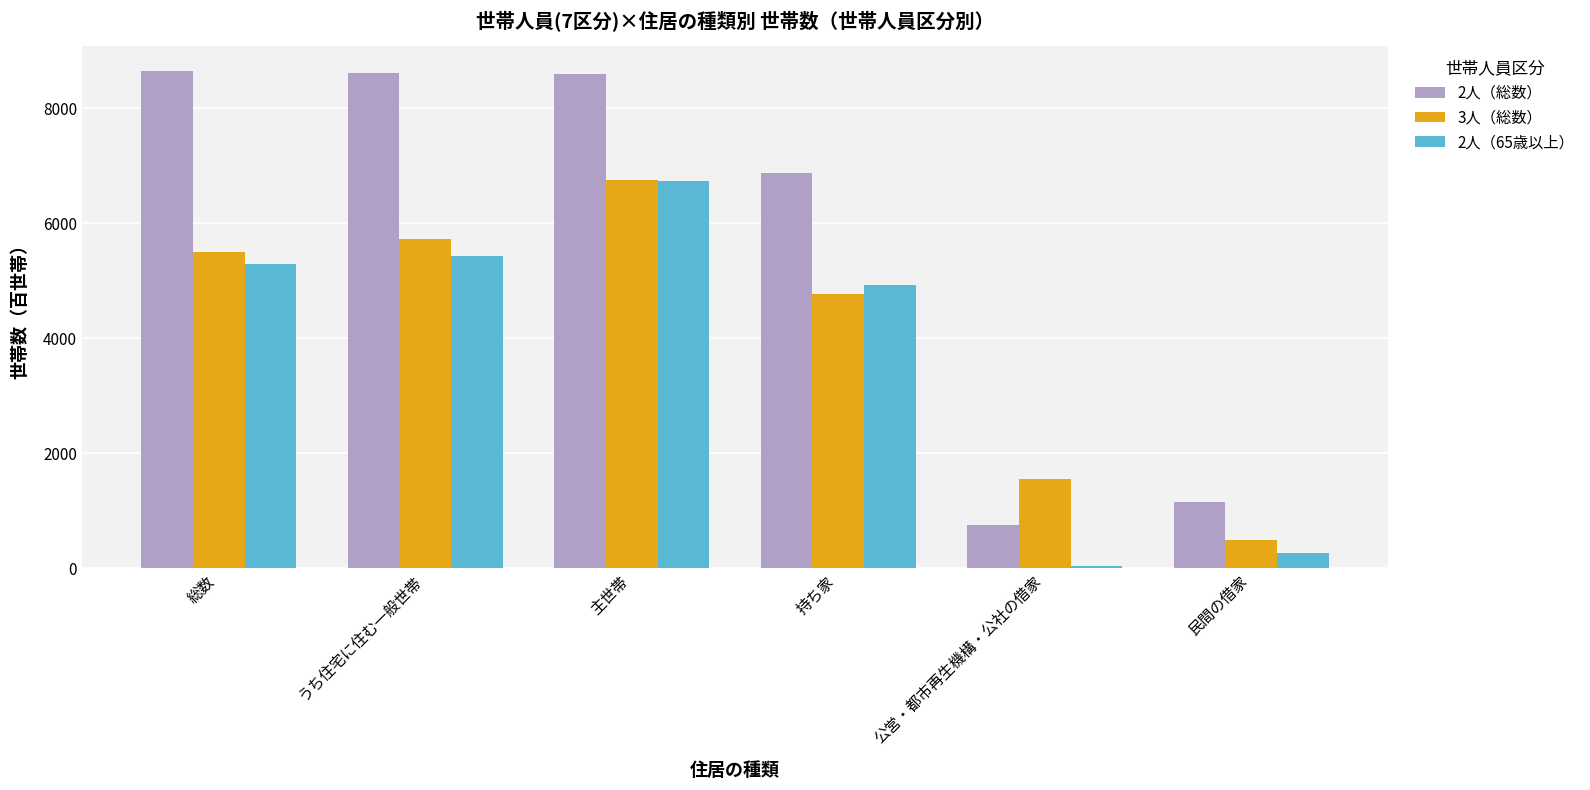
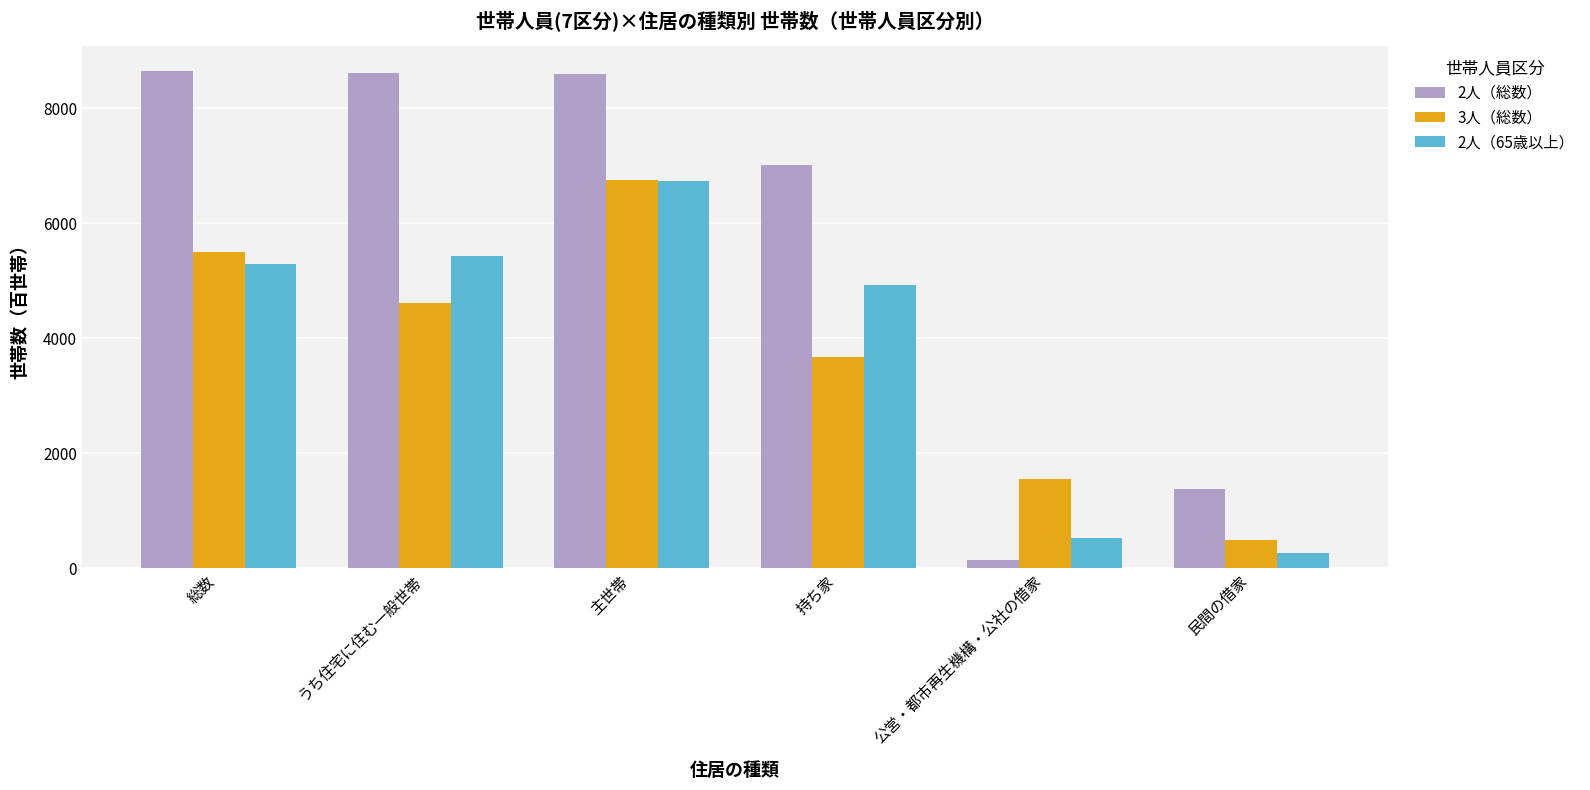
3人（総数）, うち住宅に住む一般世帯: 5700 -> 4600
2人（総数）, 持ち家: 6900 -> 7000
3人（総数）, 持ち家: 4800 -> 3700
2人（総数）, 公営・都市再生機構・公社の借家: 700 -> 200
2人（65歳以上）, 公営・都市再生機構・公社の借家: 100 -> 500
2人（総数）, 民間の借家: 1200 -> 1400
